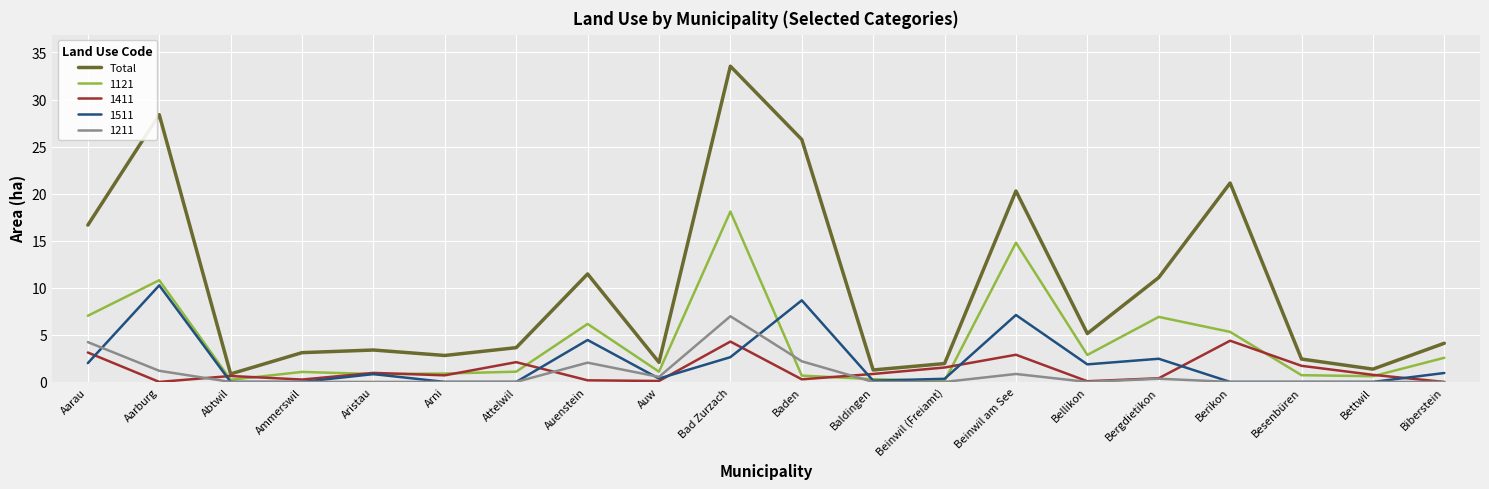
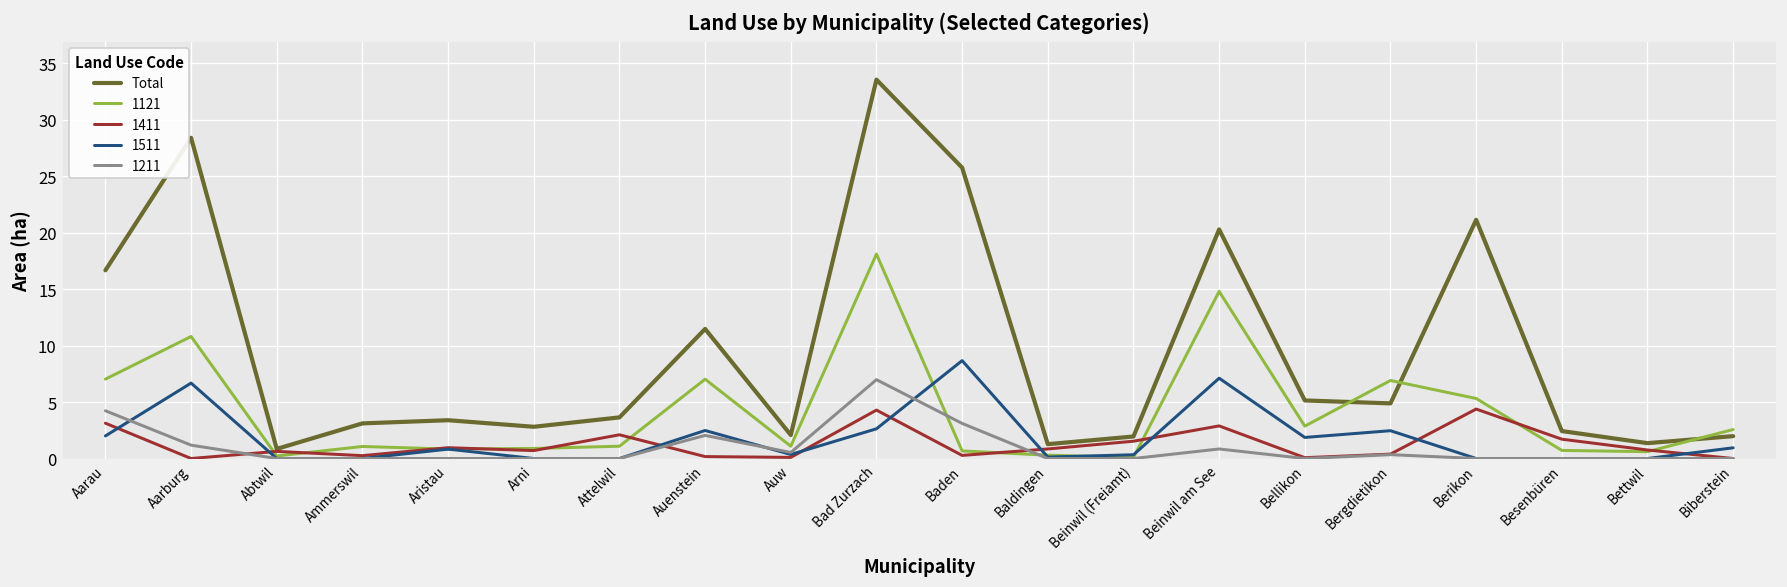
1511, Aarburg: 10 -> 7
1121, Auenstein: 6 -> 7
1511, Auenstein: 4 -> 2
1211, Baden: 2 -> 3
Total, Bergdietikon: 11 -> 5
Total, Biberstein: 4 -> 2
